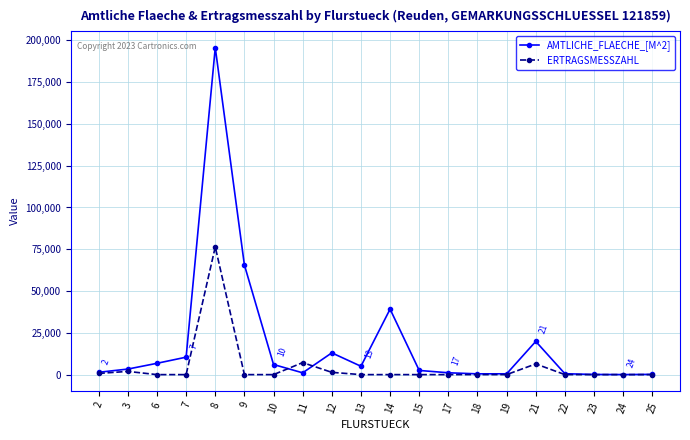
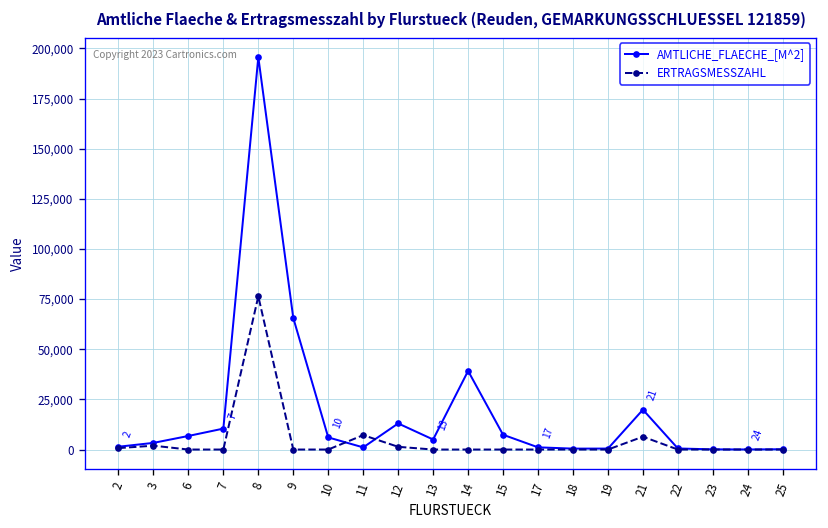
AMTLICHE_FLAECHE_[M^2], 15: 2,000 -> 7,000
